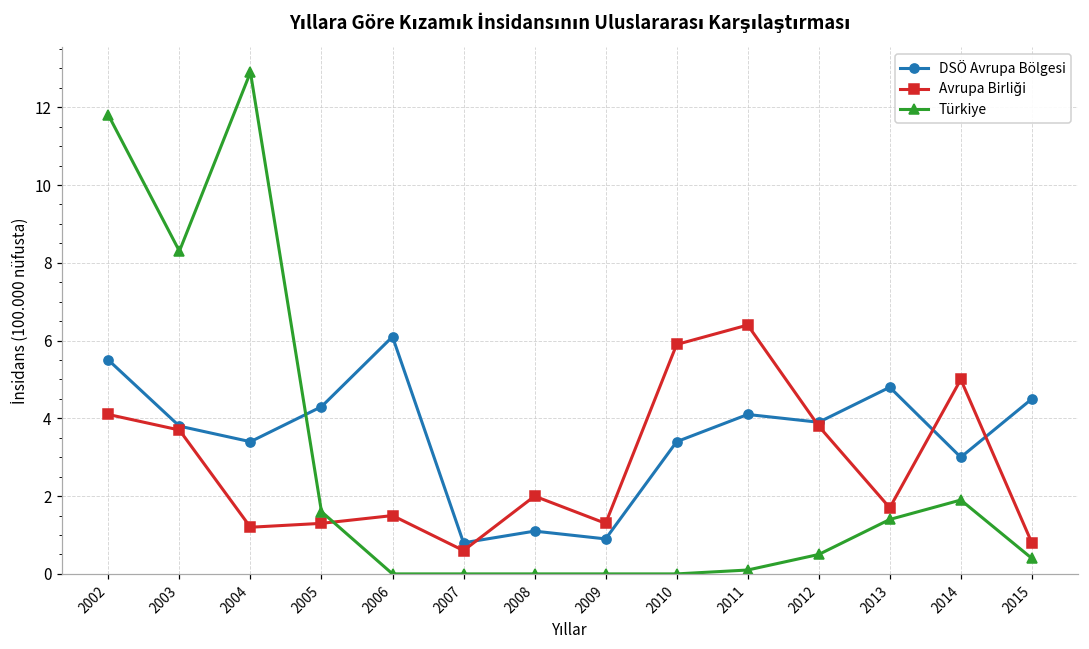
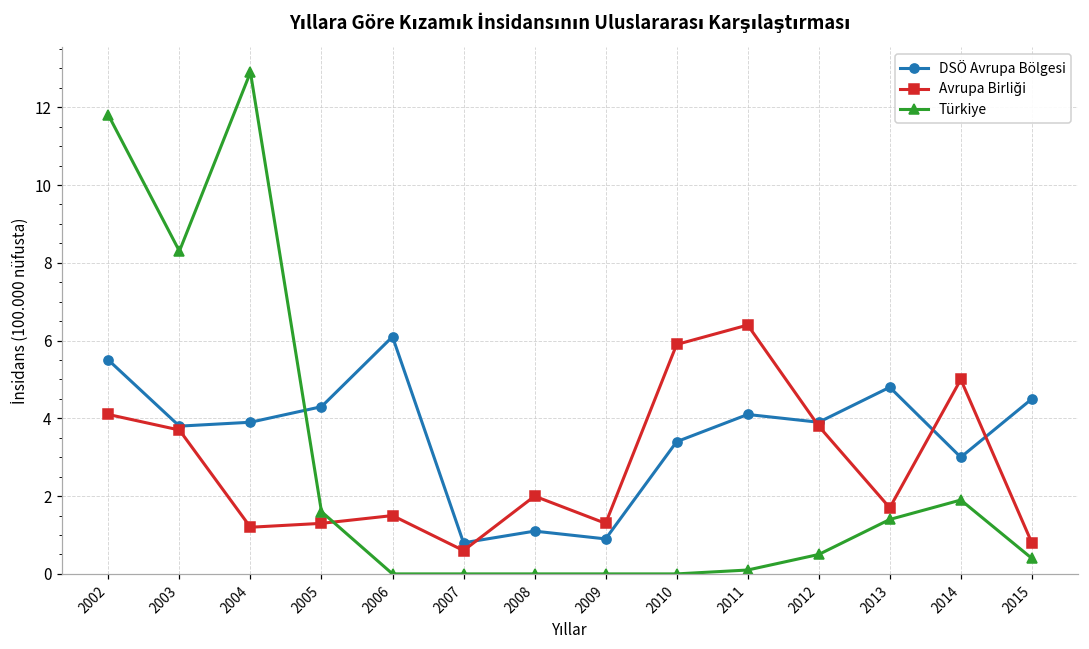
DSÖ Avrupa Bölgesi, 2004: 3.4 -> 3.9
